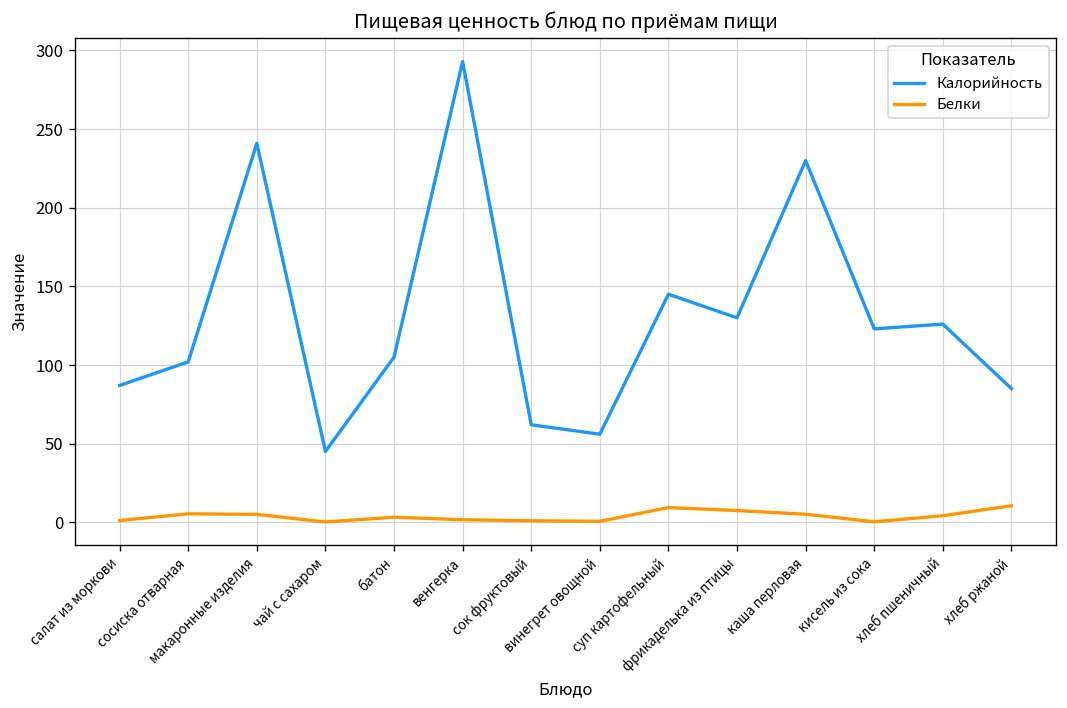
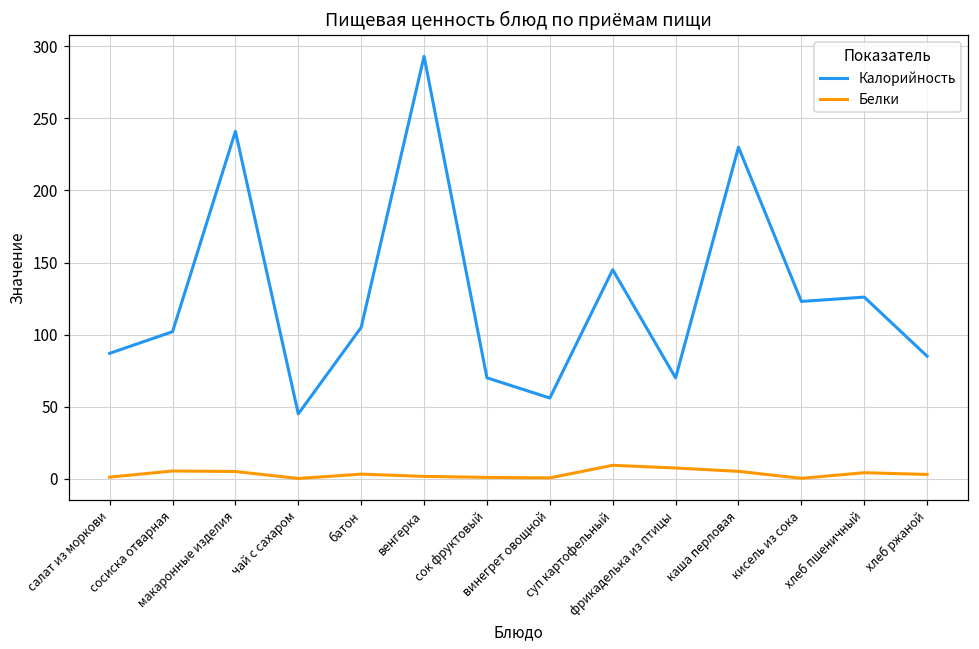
Калорийность, сок фруктовый: 62 -> 70
Калорийность, фрикаделька из птицы: 130 -> 70
Белки, хлеб ржаной: 11 -> 3
